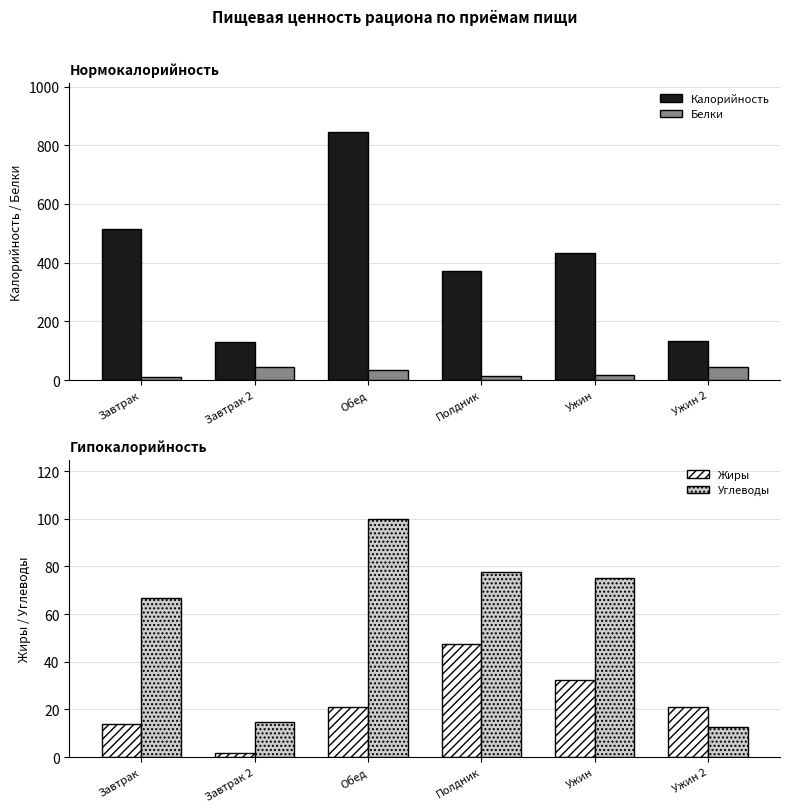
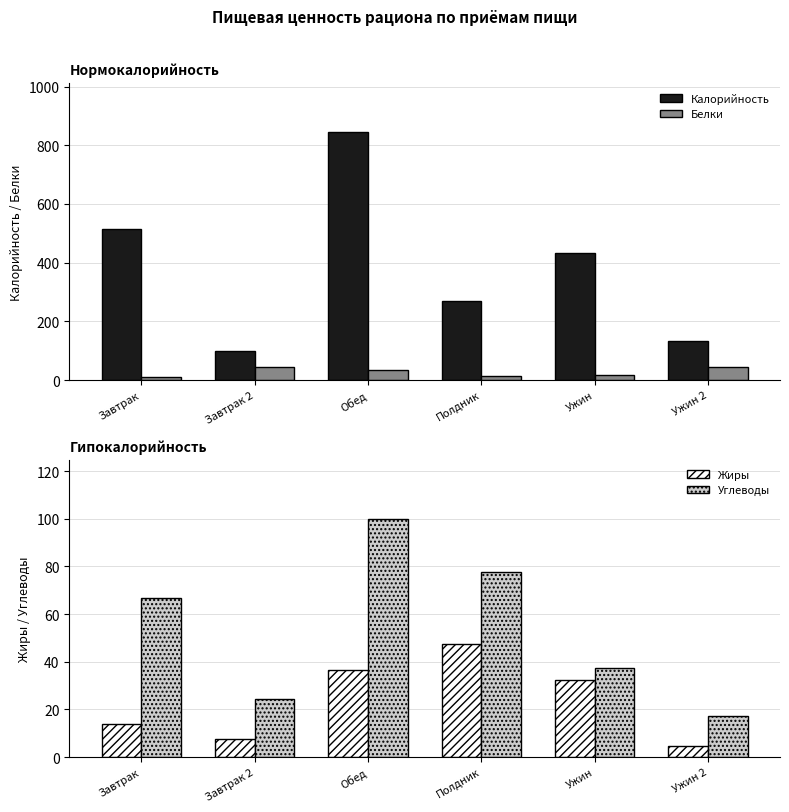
Нормокалорийность, Калорийность, Завтрак 2: 130 -> 100
Нормокалорийность, Калорийность, Полдник: 370 -> 270
Гипокалорийность, Жиры, Завтрак 2: 2 -> 7
Гипокалорийность, Углеводы, Завтрак 2: 15 -> 24
Гипокалорийность, Жиры, Обед: 21 -> 37
Гипокалорийность, Углеводы, Ужин: 75 -> 37
Гипокалорийность, Жиры, Ужин 2: 21 -> 5
Гипокалорийность, Углеводы, Ужин 2: 13 -> 17
